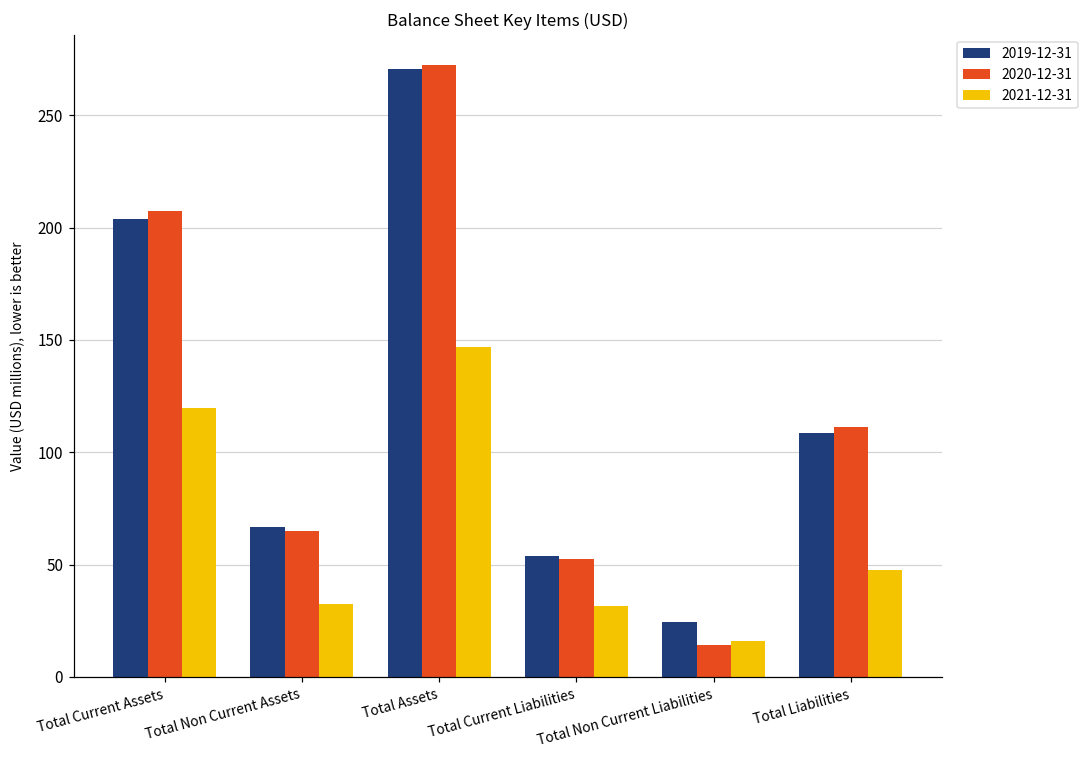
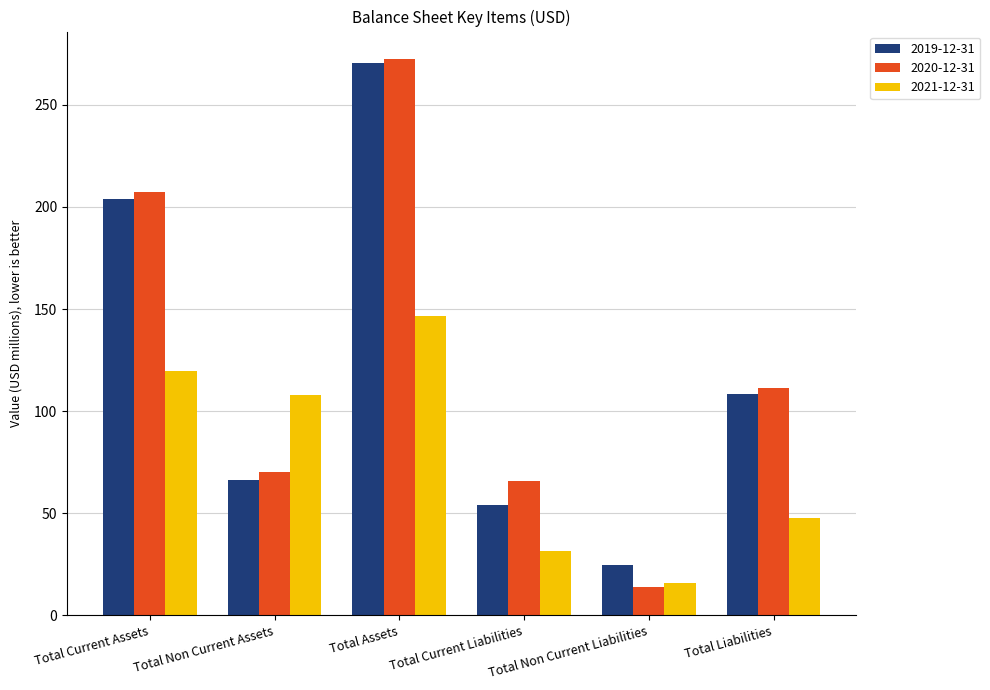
2020-12-31, Total Non Current Assets: 65 -> 70
2021-12-31, Total Non Current Assets: 32 -> 108
2020-12-31, Total Current Liabilities: 53 -> 66
